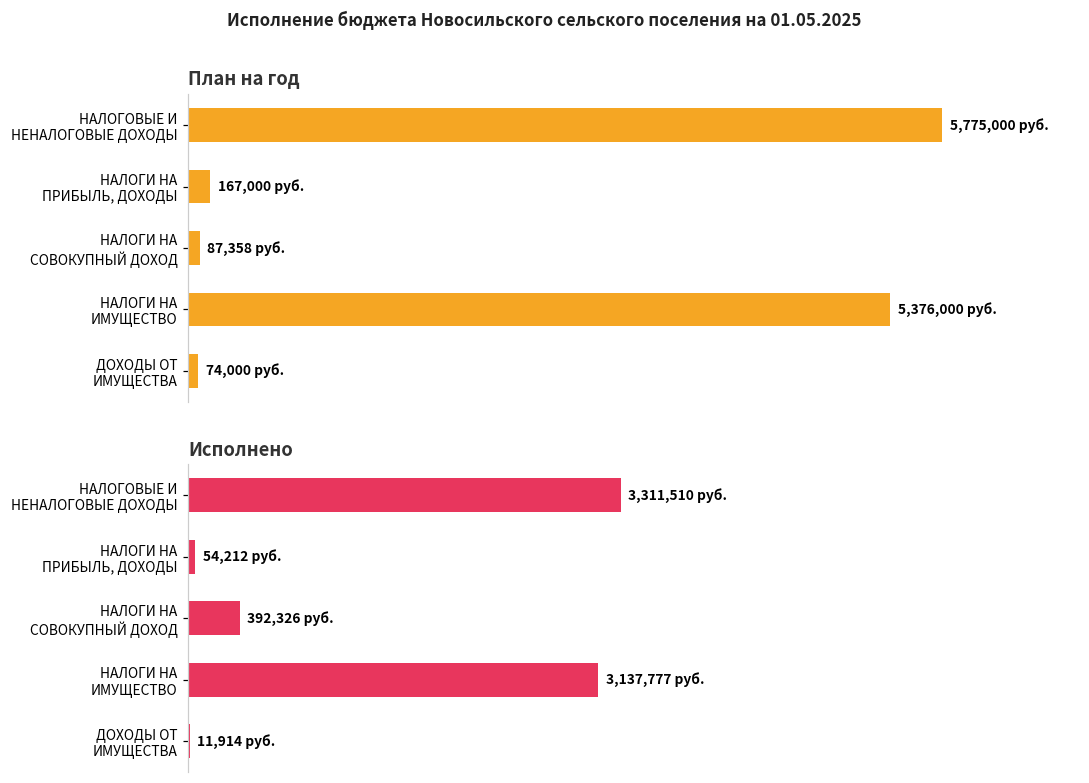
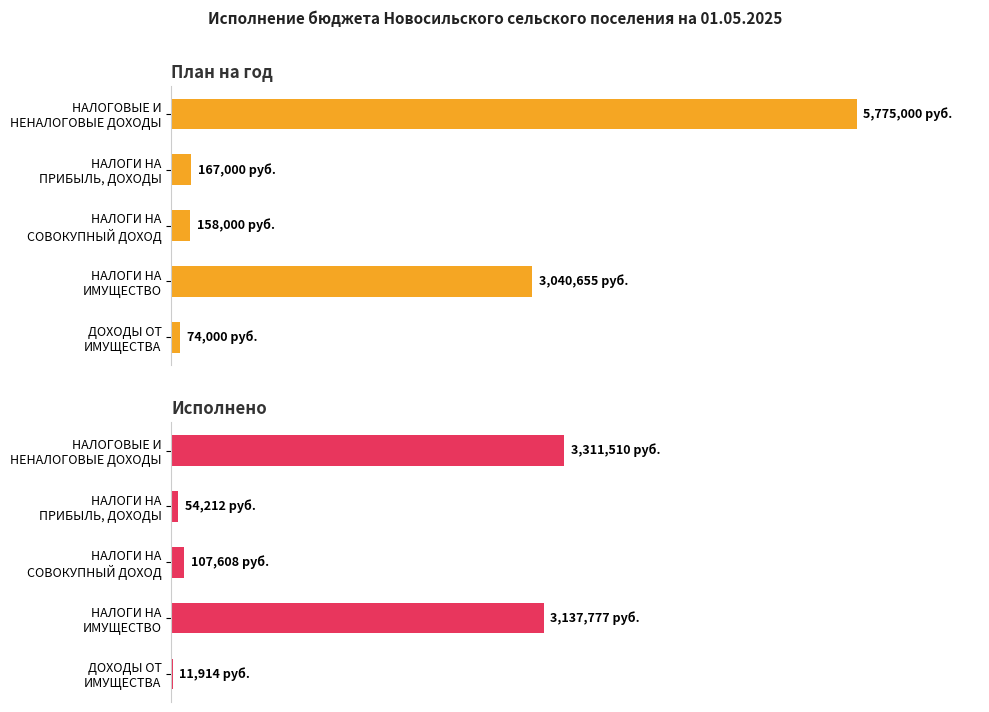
План на год, НАЛОГИ НА СОВОКУПНЫЙ ДОХОД: 87,358 -> 158,000
План на год, НАЛОГИ НА ИМУЩЕСТВО: 5,376,000 -> 3,040,655
Исполнено, НАЛОГИ НА СОВОКУПНЫЙ ДОХОД: 392,326 -> 107,608
